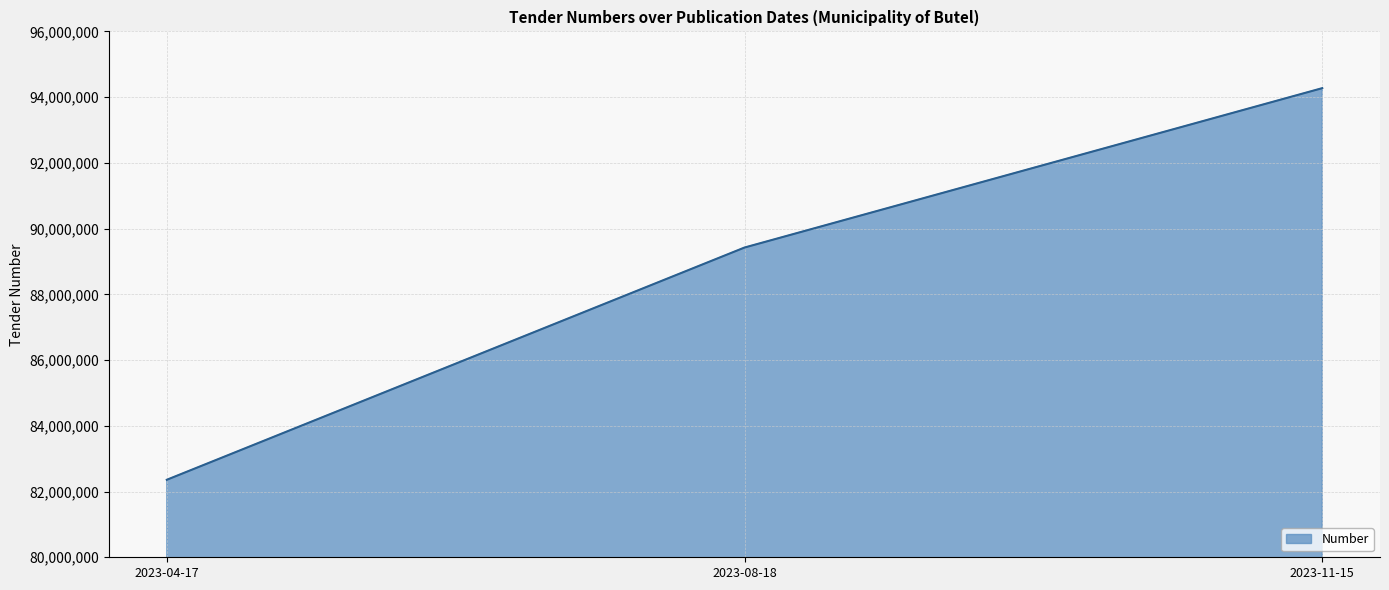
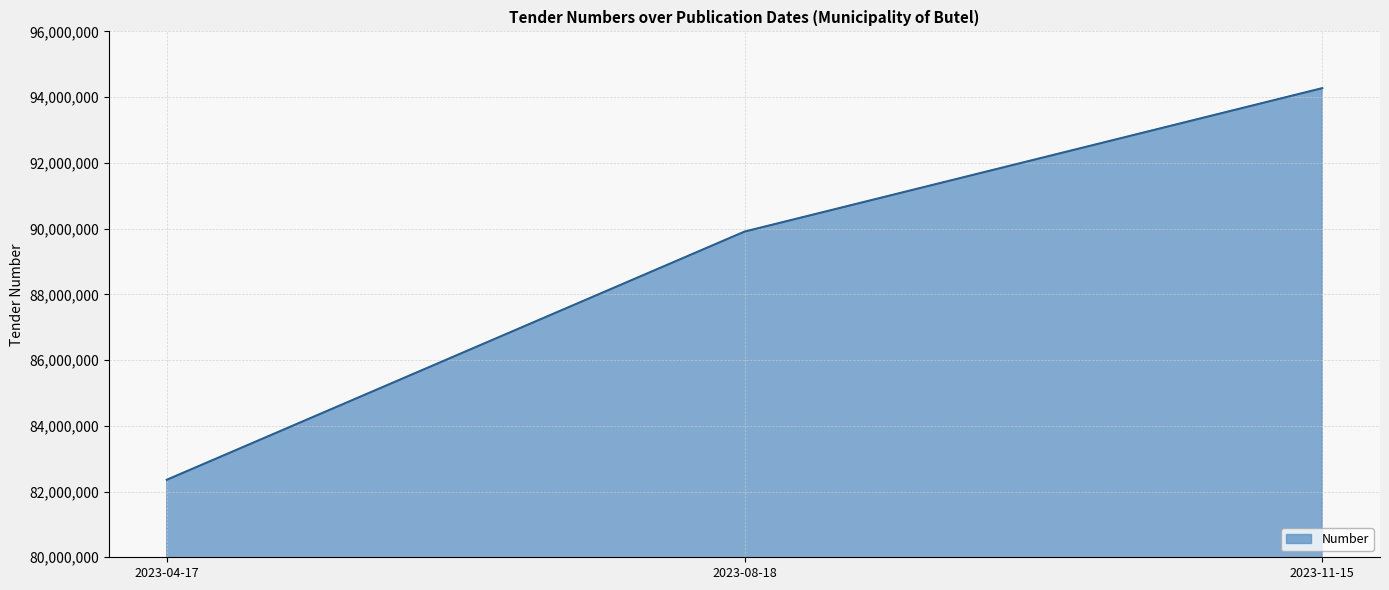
2023-08-18: 89,400,000 -> 89,900,000
